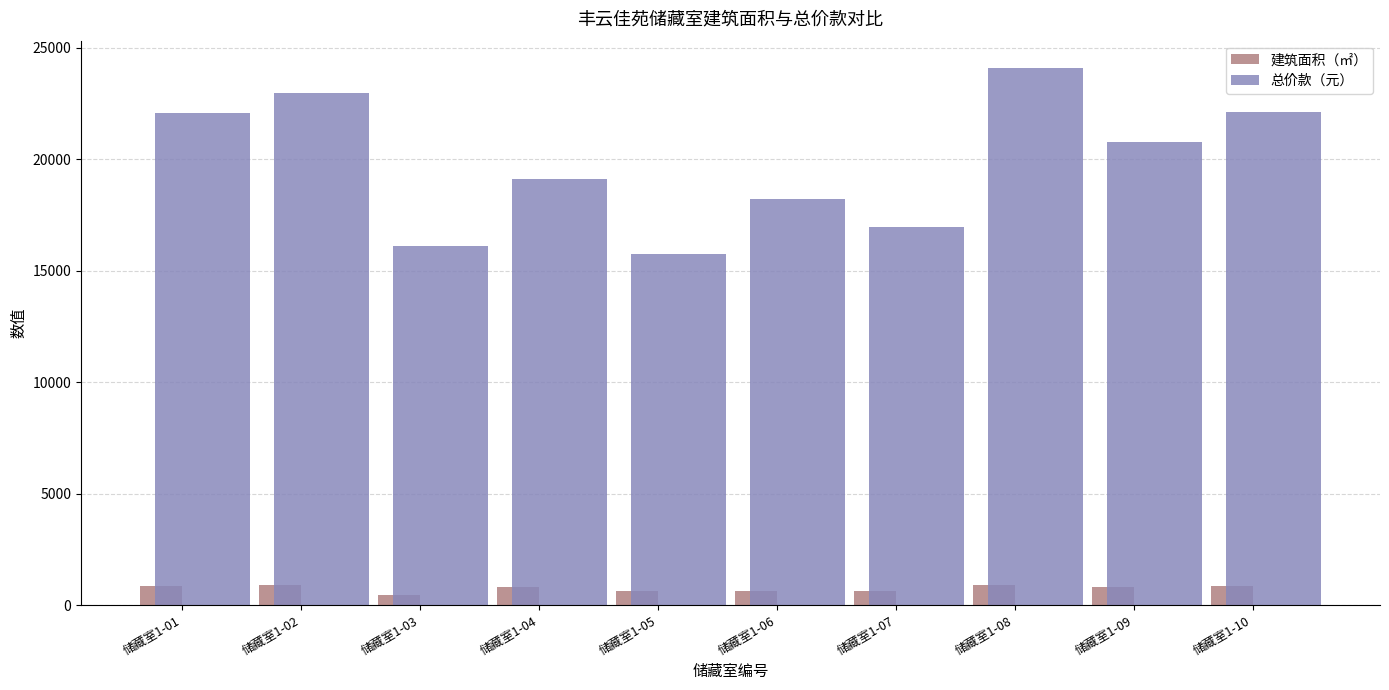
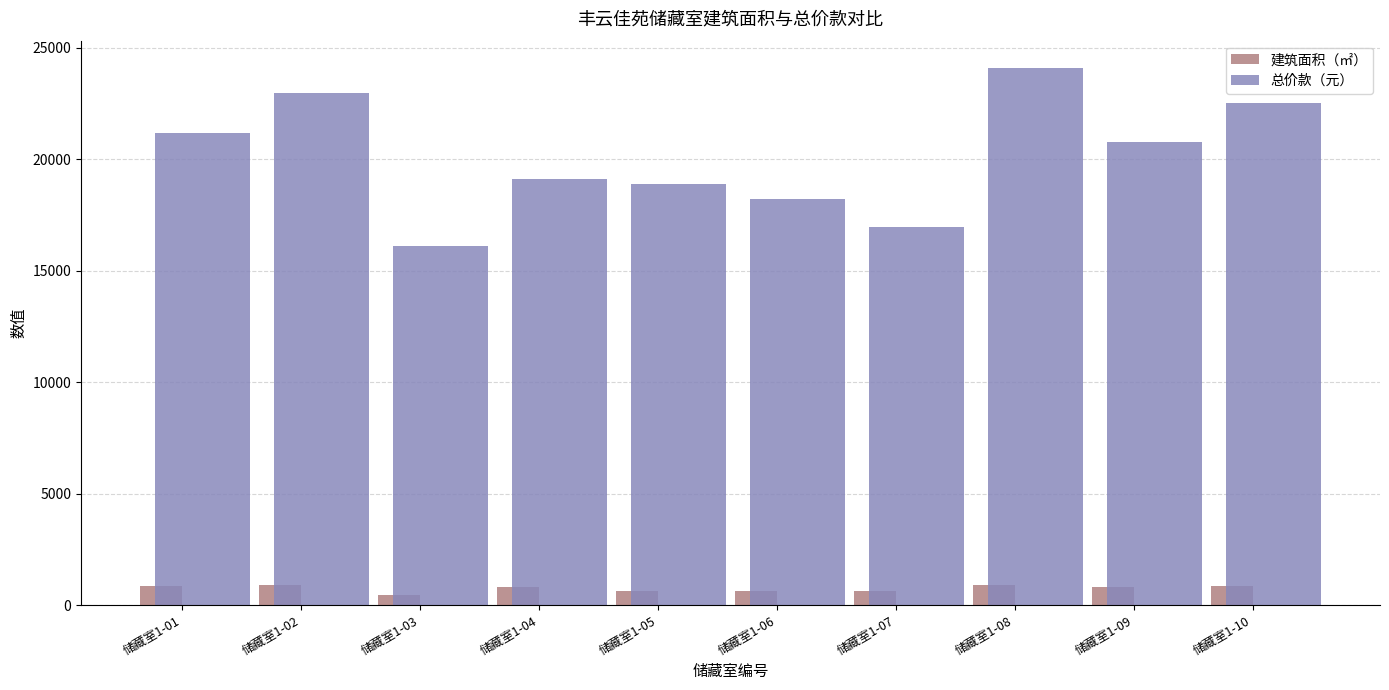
总价款（元）, 储藏室1-01: 22100 -> 21200
总价款（元）, 储藏室1-05: 15700 -> 18900
总价款（元）, 储藏室1-10: 22100 -> 22500
